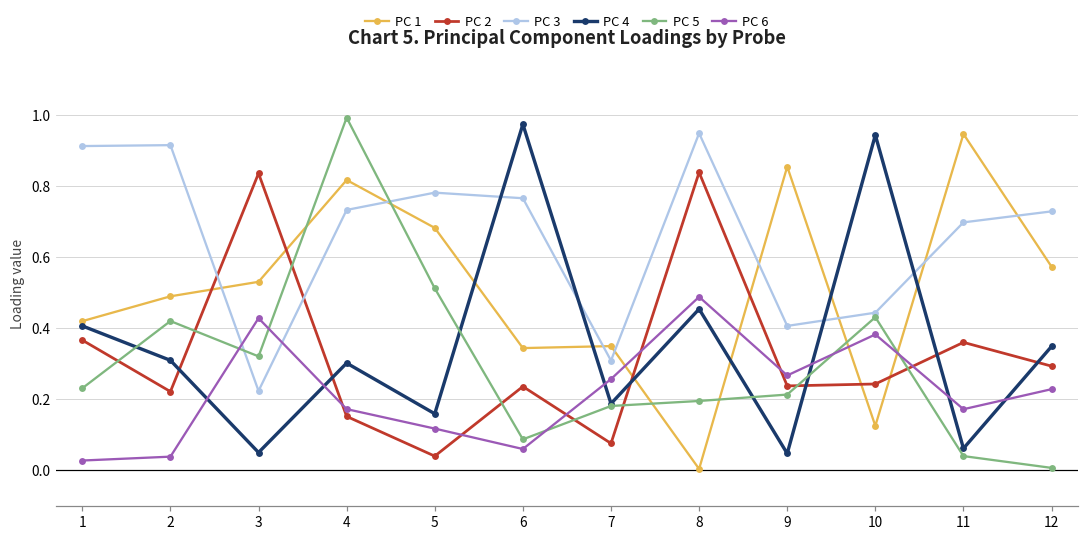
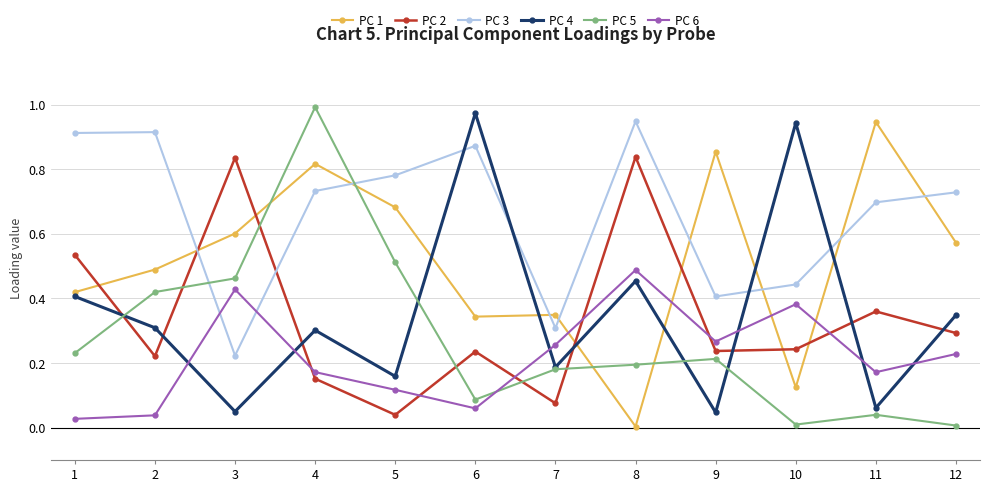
PC 2, 1: 0.37 -> 0.54
PC 1, 3: 0.53 -> 0.60
PC 5, 3: 0.32 -> 0.46
PC 3, 6: 0.77 -> 0.87
PC 5, 10: 0.43 -> 0.01
